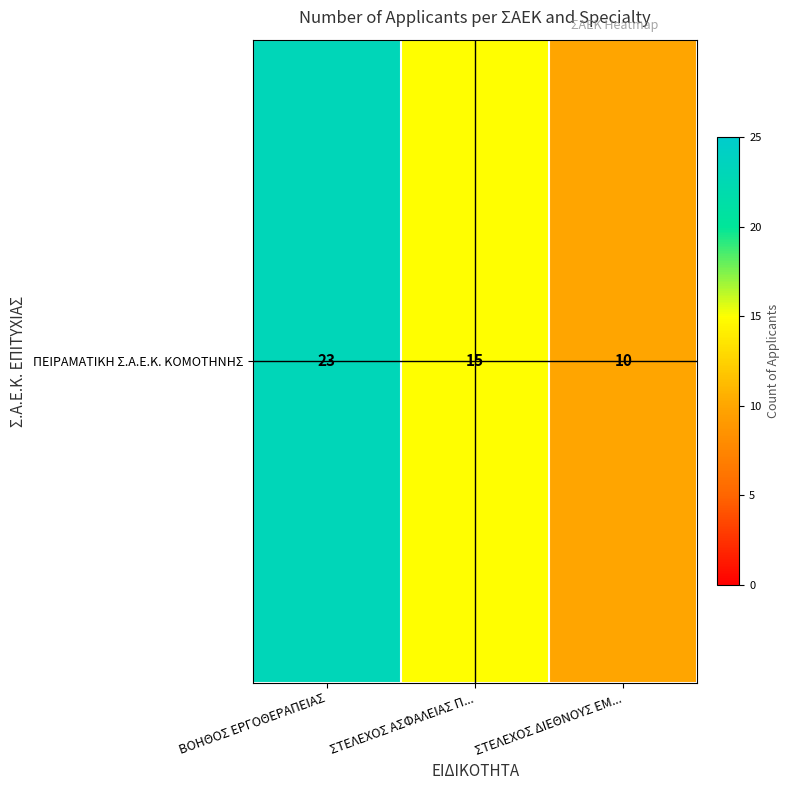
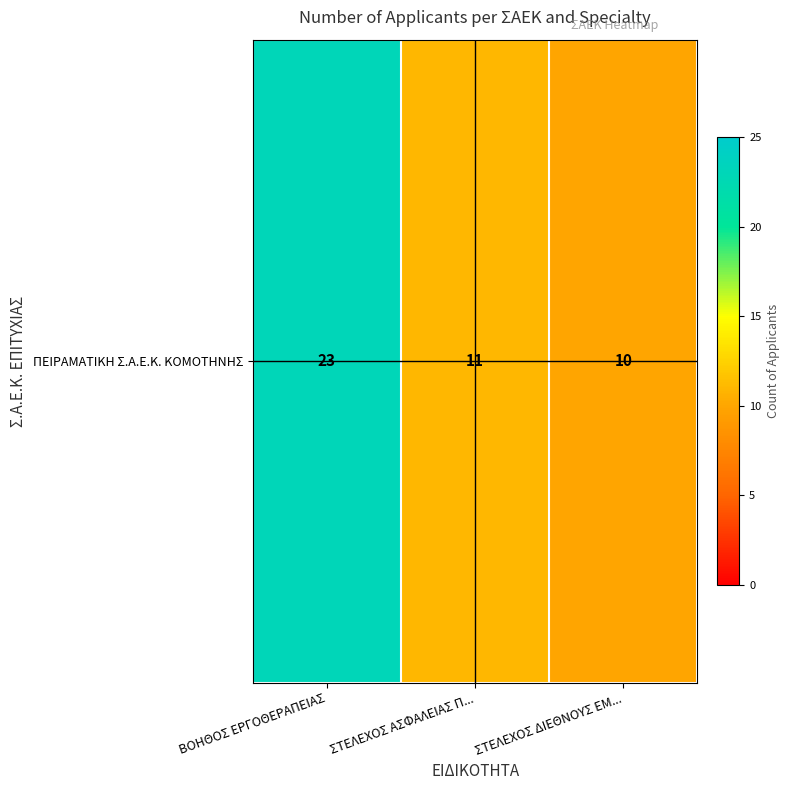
ΠΕΙΡΑΜΑΤΙΚΗ Σ.Α.Ε.Κ. ΚΟΜΟΤΗΝΗΣ, ΣΤΕΛΕΧΟΣ ΑΣΦΑΛΕΙΑΣ Π...: 15 -> 11
